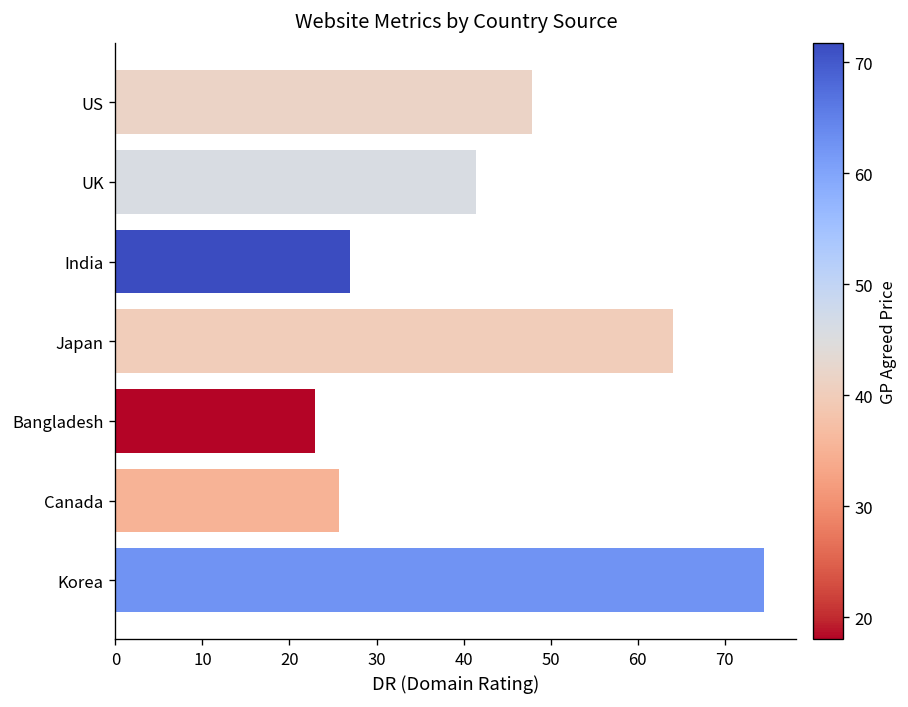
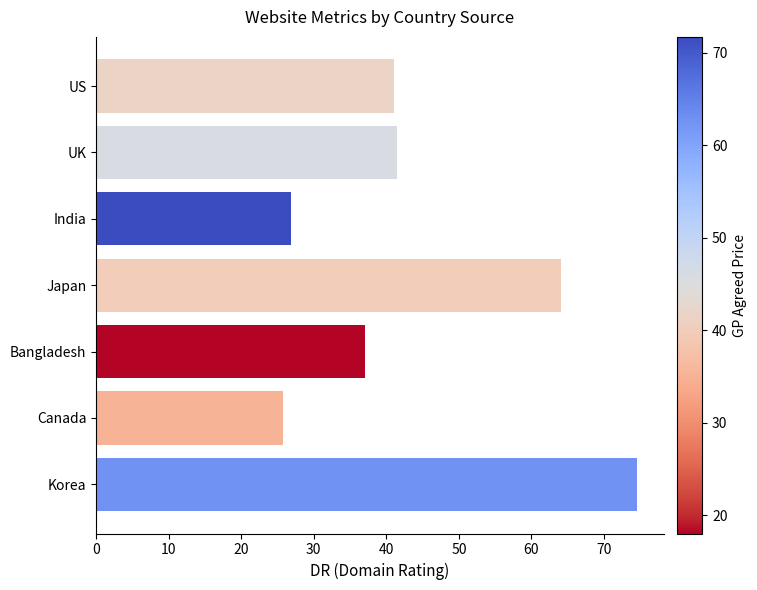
US: 48 -> 41
Bangladesh: 23 -> 37
